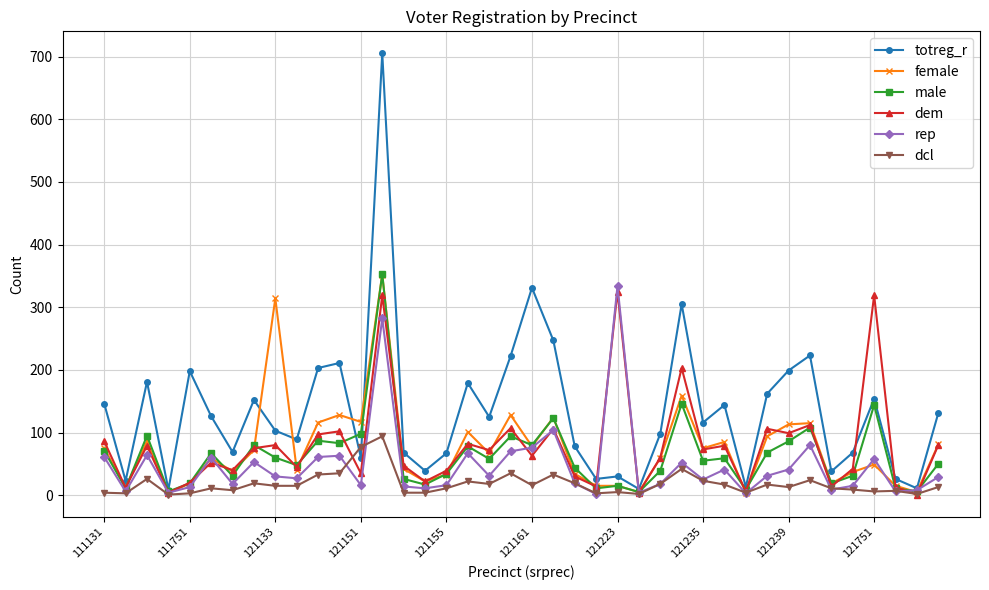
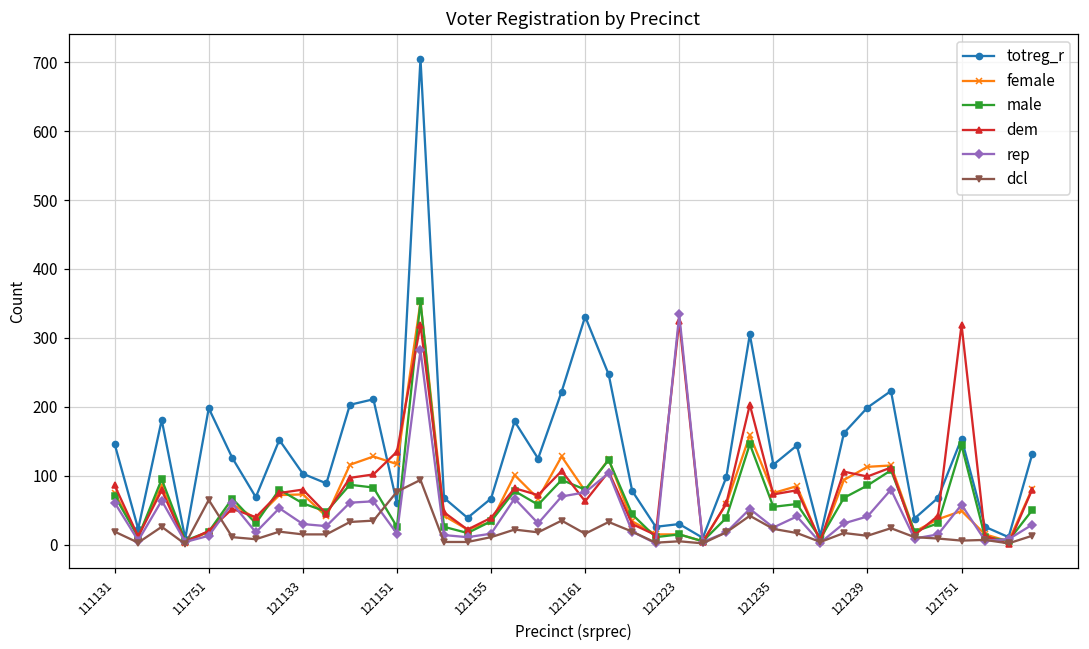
dcl, 111131: 0 -> 20
dcl, 111751: 0 -> 70
female, 121133: 310 -> 70
male, 121151: 100 -> 30
dem, 121151: 40 -> 140
